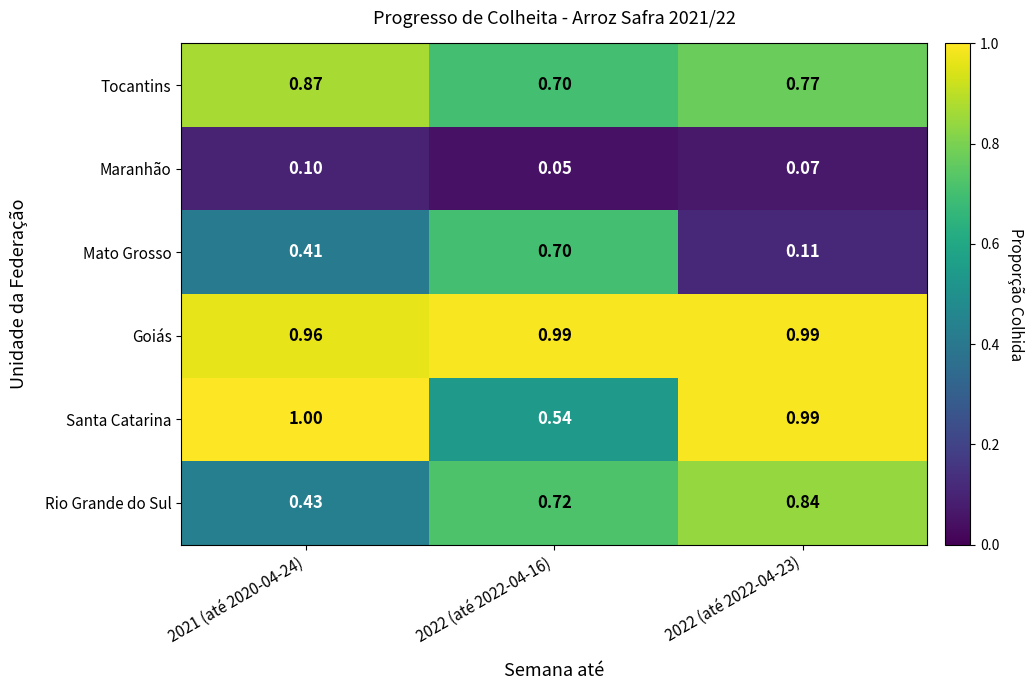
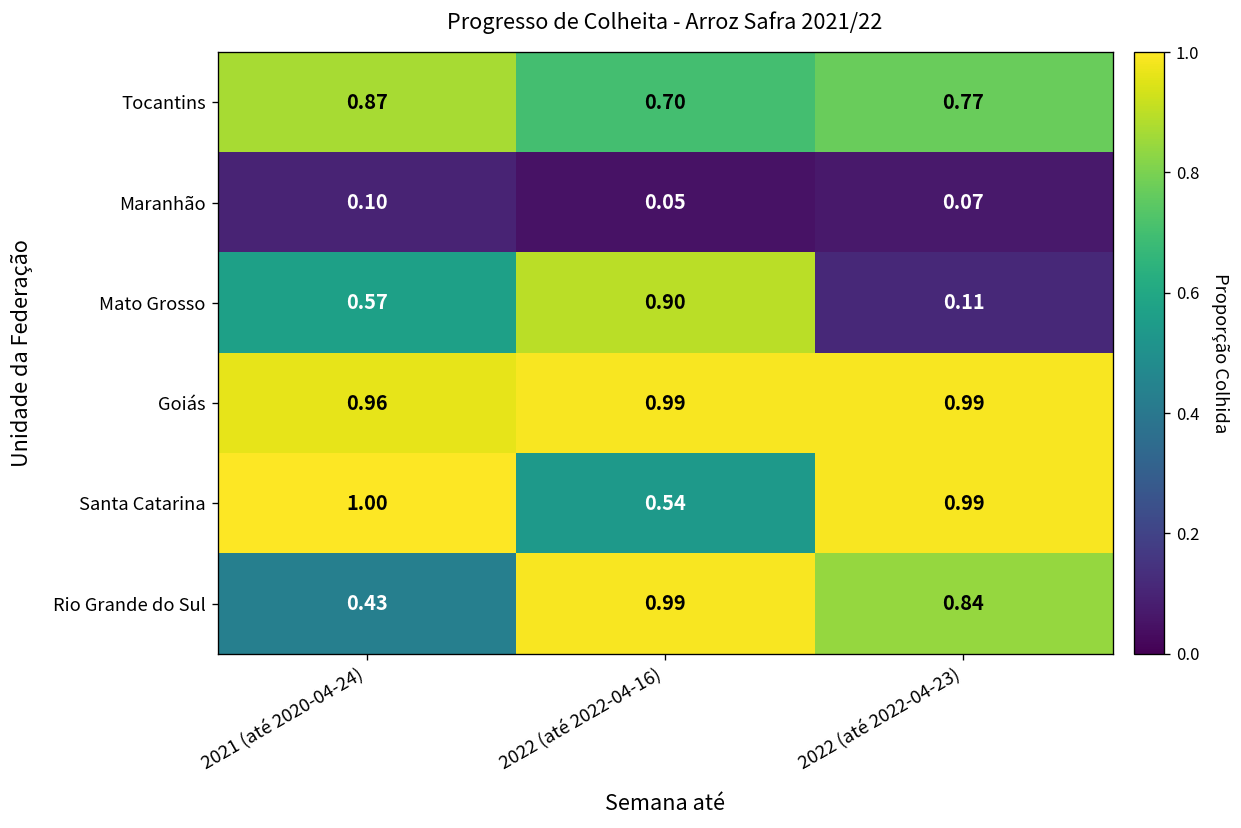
Mato Grosso, 2021 (até 2020-04-24): 0.41 -> 0.57
Mato Grosso, 2022 (até 2022-04-16): 0.70 -> 0.90
Rio Grande do Sul, 2022 (até 2022-04-16): 0.72 -> 0.99
